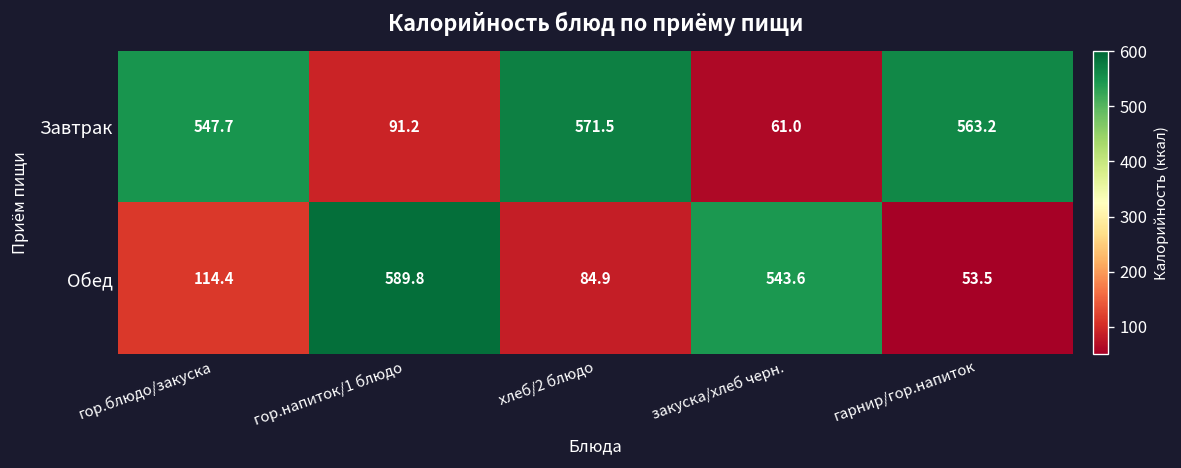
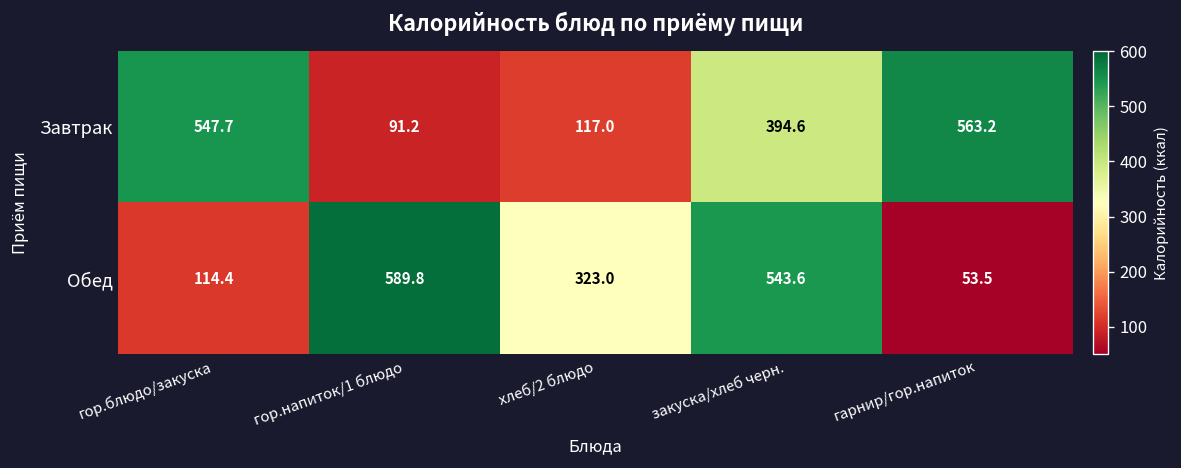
Завтрак, хлеб/2 блюдо: 571.5 -> 117.0
Завтрак, закуска/хлеб черн.: 61.0 -> 394.6
Обед, хлеб/2 блюдо: 84.9 -> 323.0
